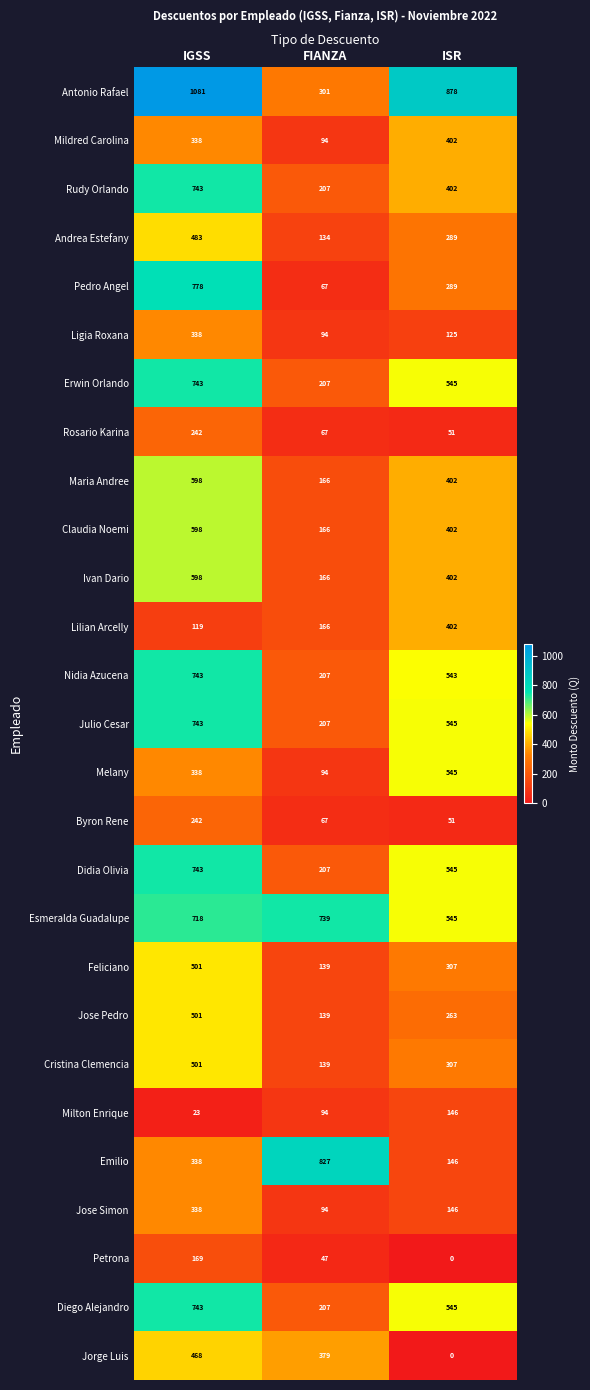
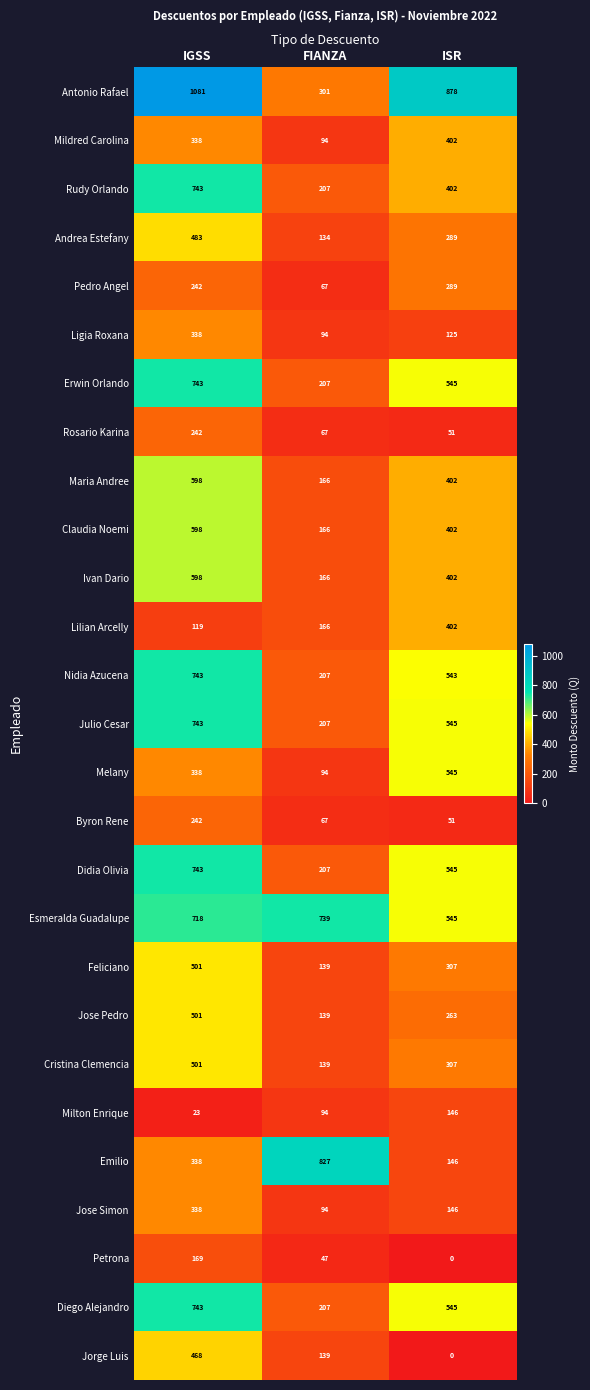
Pedro Angel, IGSS: 778 -> 242
Jorge Luis, FIANZA: 379 -> 139
